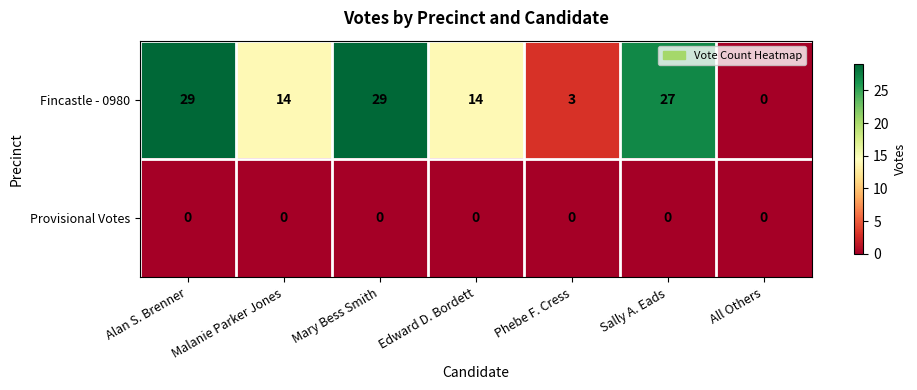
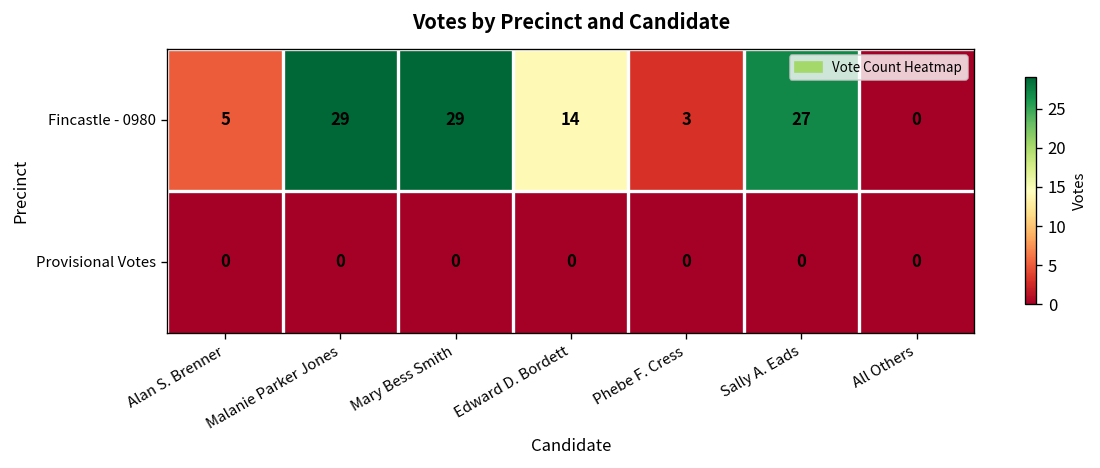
Fincastle - 0980, Alan S. Brenner: 29 -> 5
Fincastle - 0980, Malanie Parker Jones: 14 -> 29
